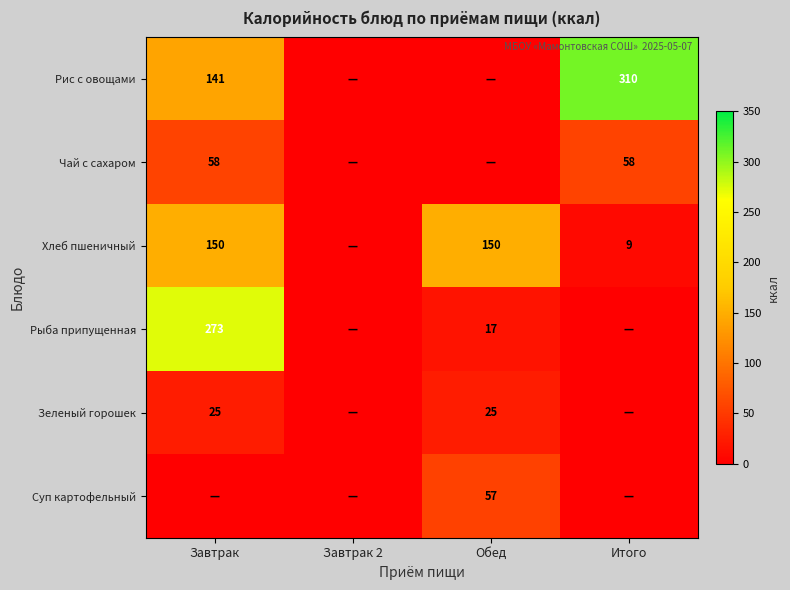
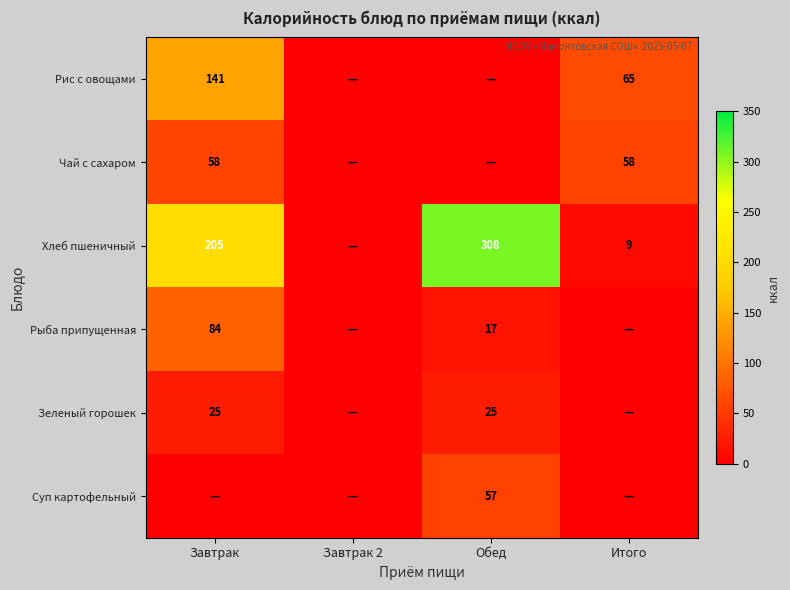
Рис с овощами, Итого: 310 -> 65
Хлеб пшеничный, Завтрак: 150 -> 205
Хлеб пшеничный, Обед: 150 -> 308
Рыба припущенная, Завтрак: 273 -> 84
